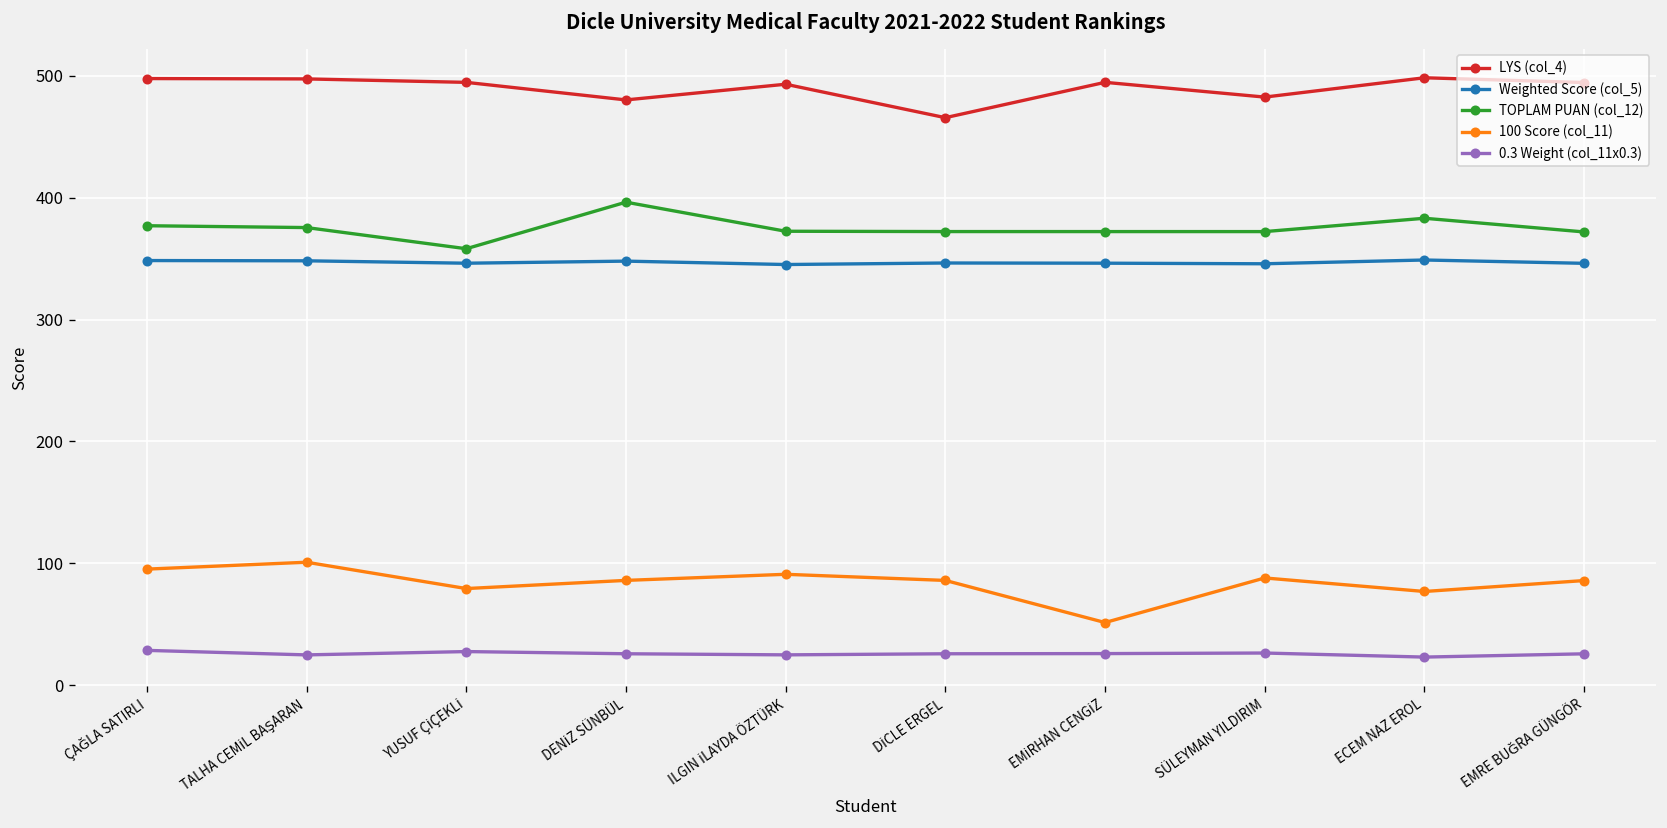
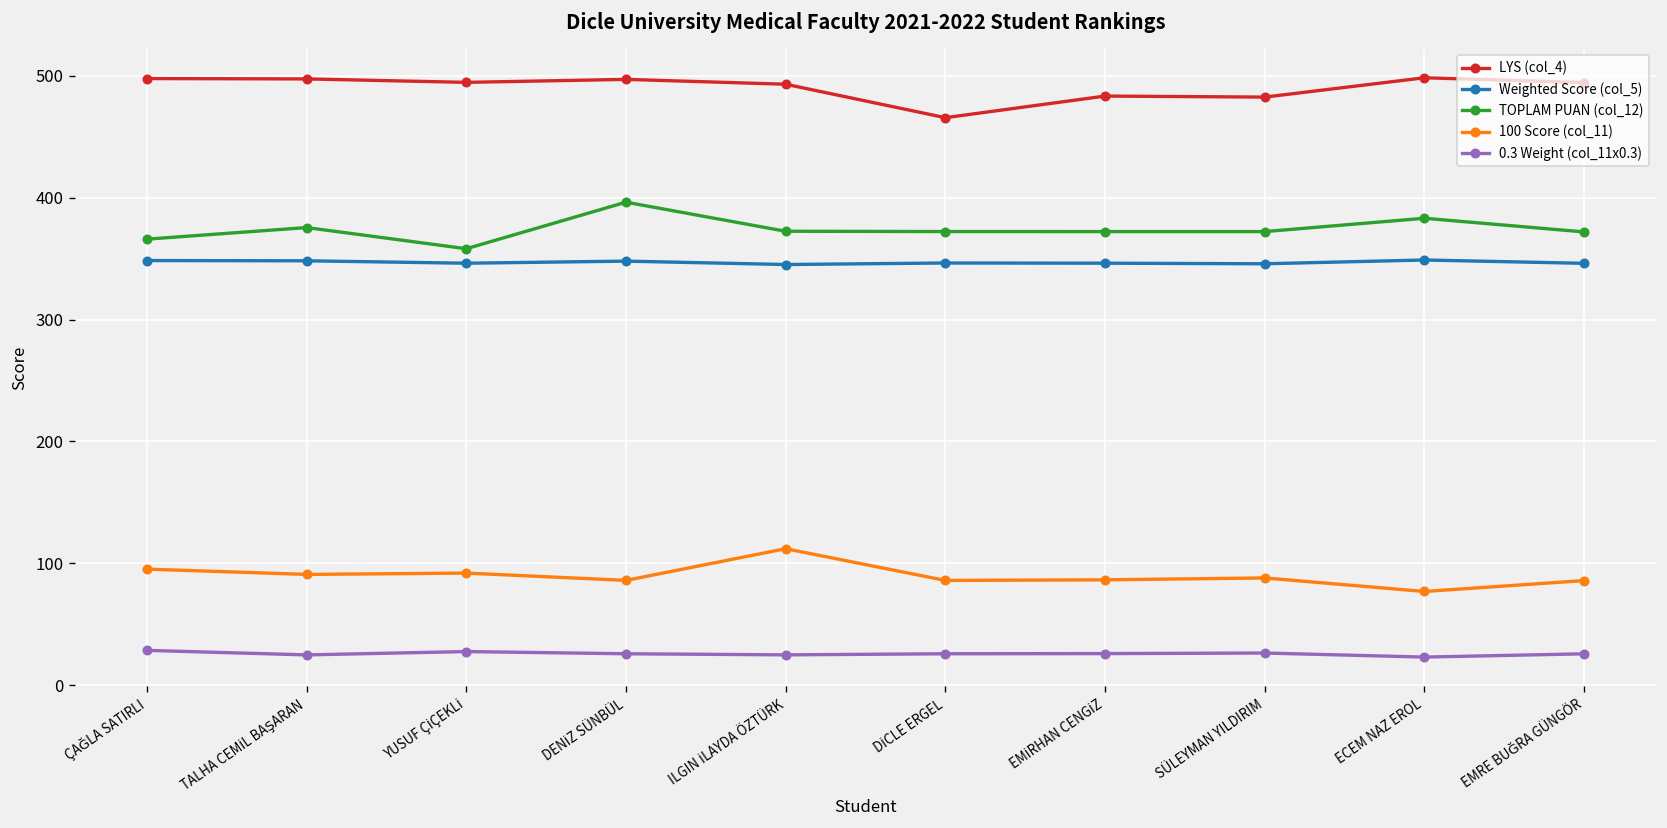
TOPLAM PUAN (col_12), ÇAĞLA SATIRLI: 377 -> 366
100 Score (col_11), TALHA CEMİL BAŞARAN: 101 -> 91
100 Score (col_11), YUSUF ÇİÇEKLİ: 79 -> 92
LYS (col_4), DENİZ SÜNBÜL: 480 -> 497
100 Score (col_11), ILGIN İLAYDA ÖZTÜRK: 91 -> 112
LYS (col_4), EMİRHAN CENGİZ: 495 -> 483
100 Score (col_11), EMİRHAN CENGİZ: 51 -> 86
